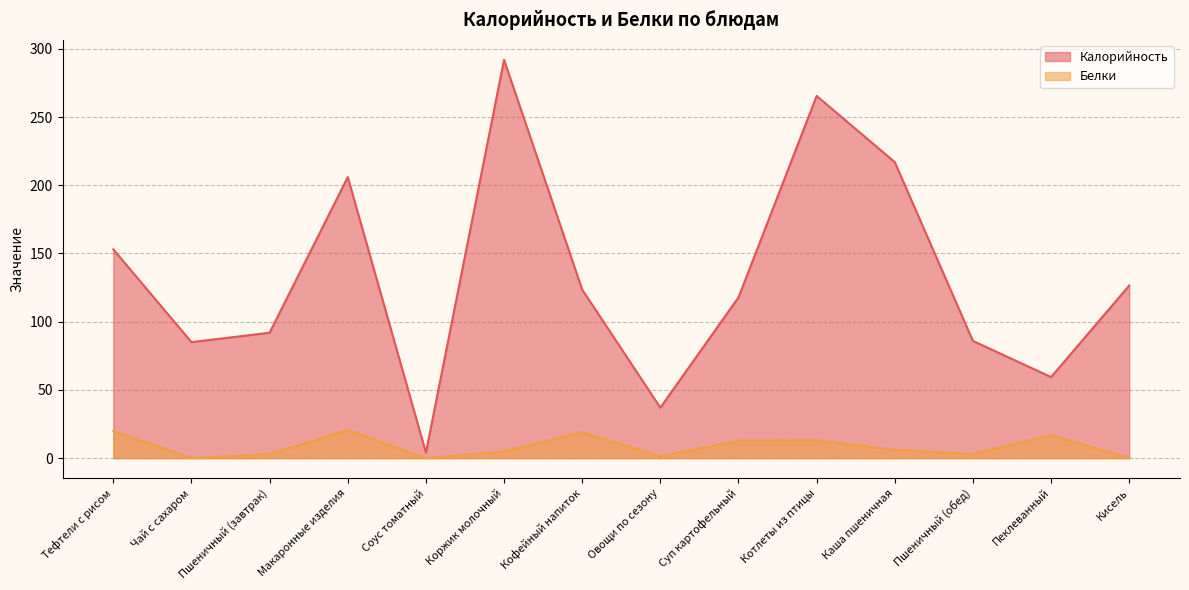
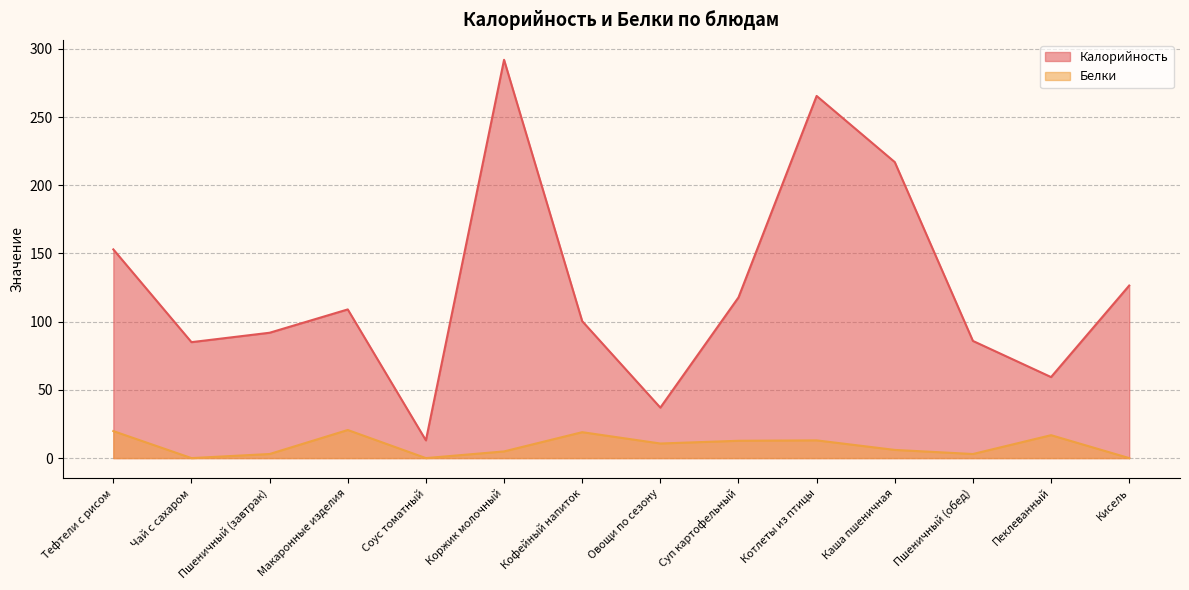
Калорийность, Макаронные изделия: 206 -> 109
Калорийность, Соус томатный: 4 -> 13
Калорийность, Кофейный напиток: 124 -> 100
Белки, Овощи по сезону: 1 -> 11
